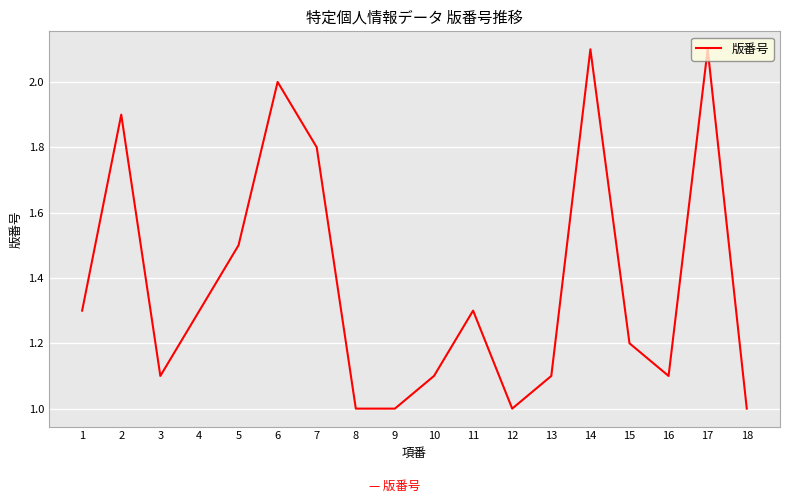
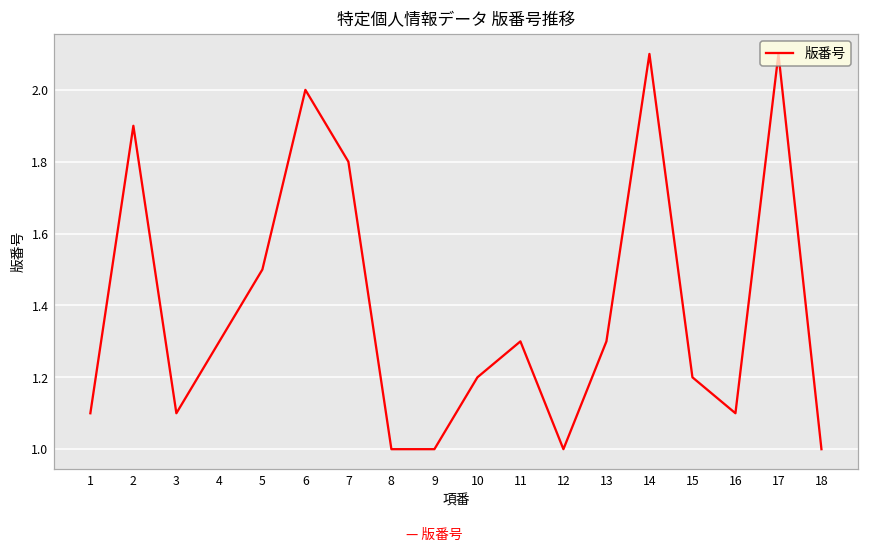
1: 1.3 -> 1.1
10: 1.1 -> 1.2
13: 1.1 -> 1.3
